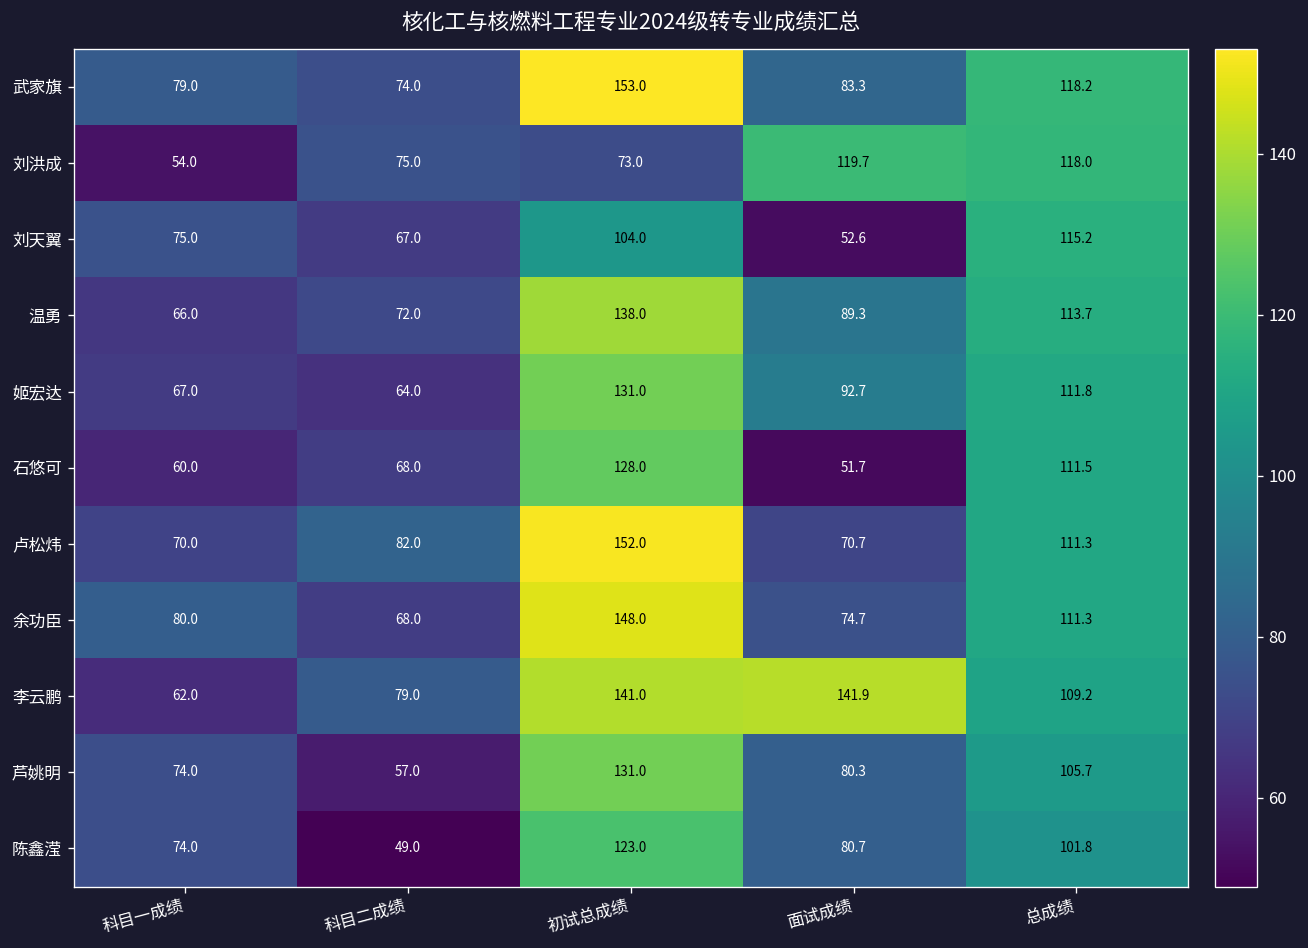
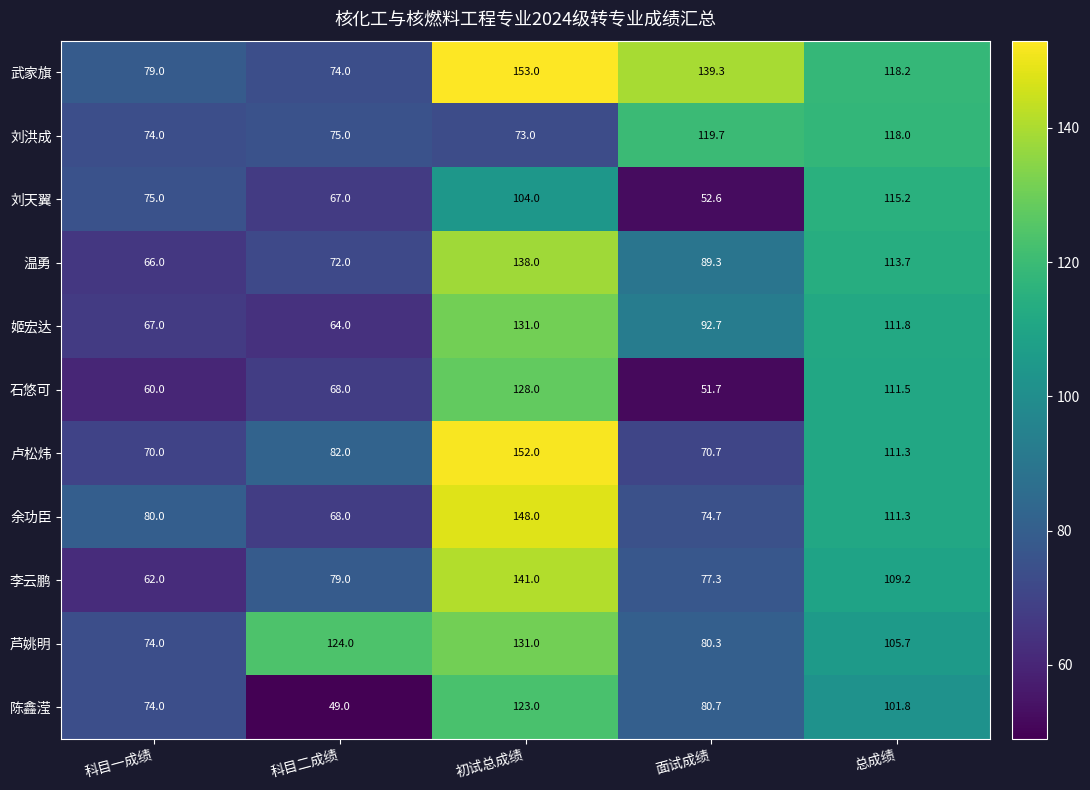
武家旗, 面试成绩: 83.3 -> 139.3
刘洪成, 科目一成绩: 54.0 -> 74.0
李云鹏, 面试成绩: 141.9 -> 77.3
芦姚明, 科目二成绩: 57.0 -> 124.0
